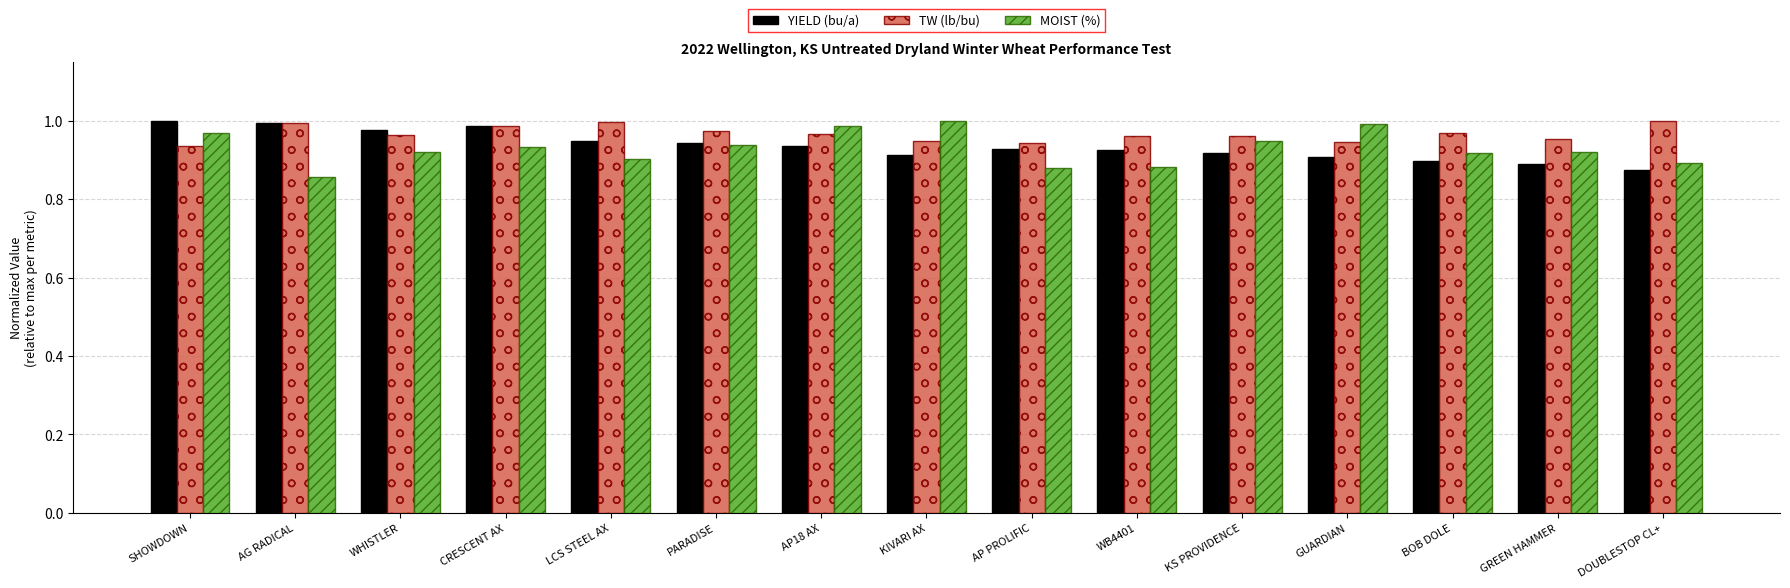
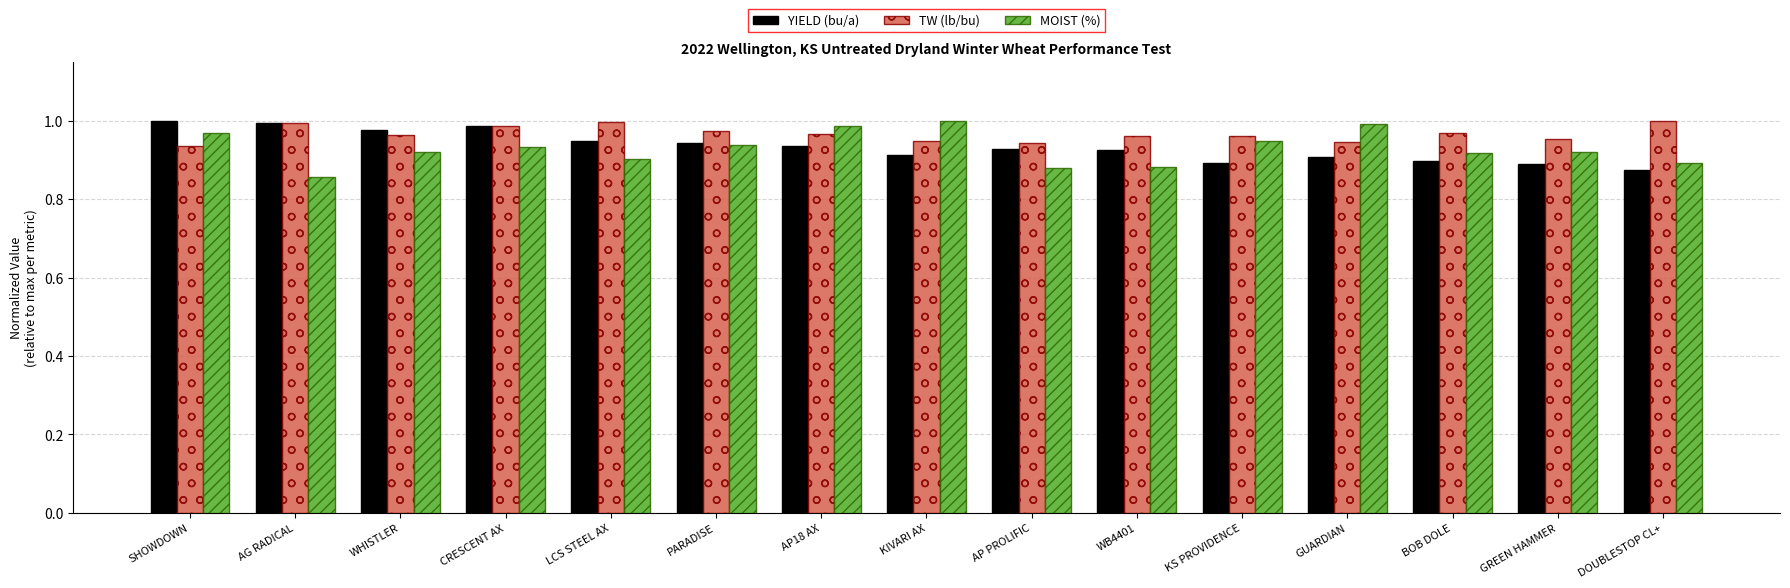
YIELD (bu/a), KS PROVIDENCE: 0.92 -> 0.89
